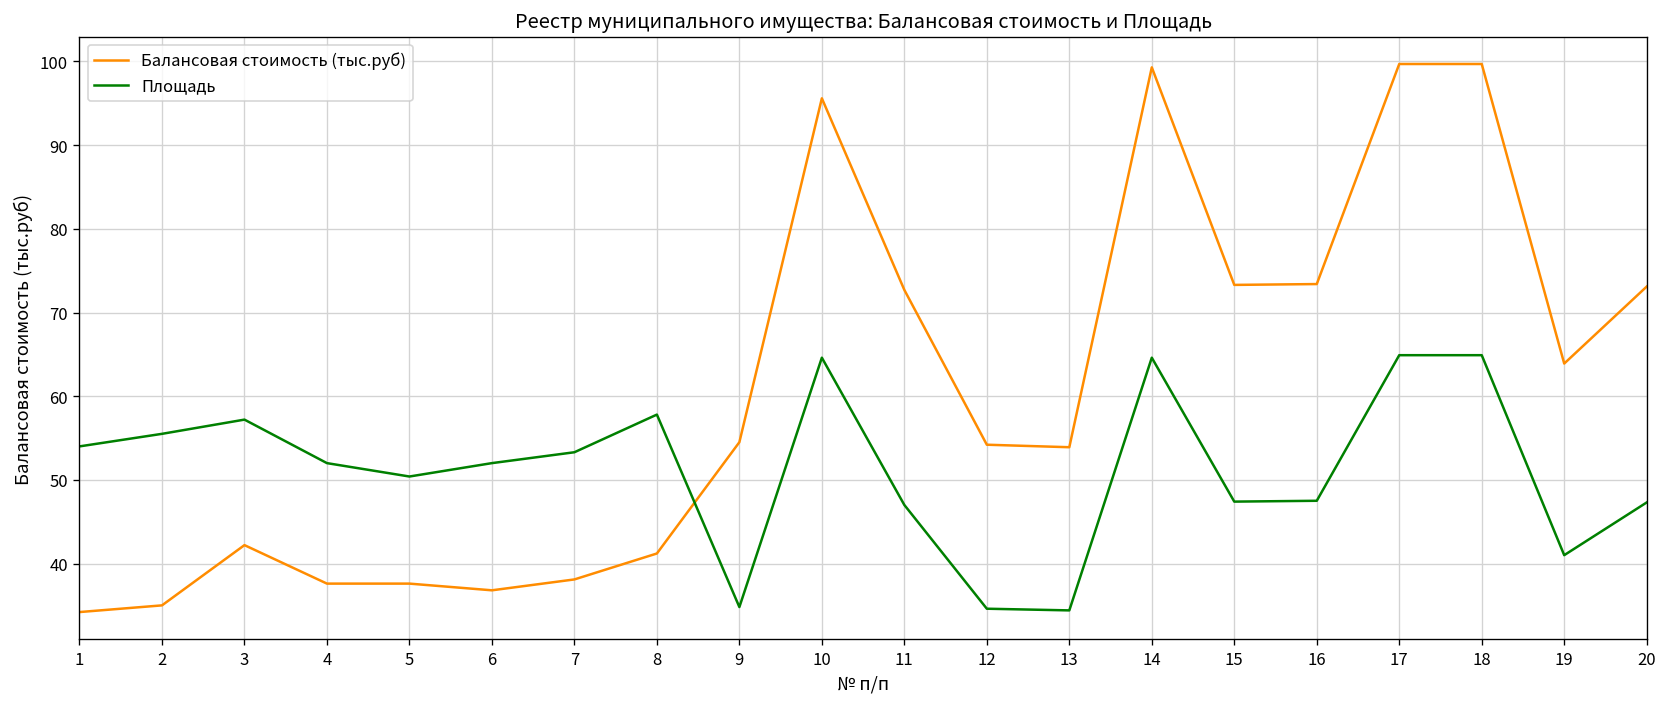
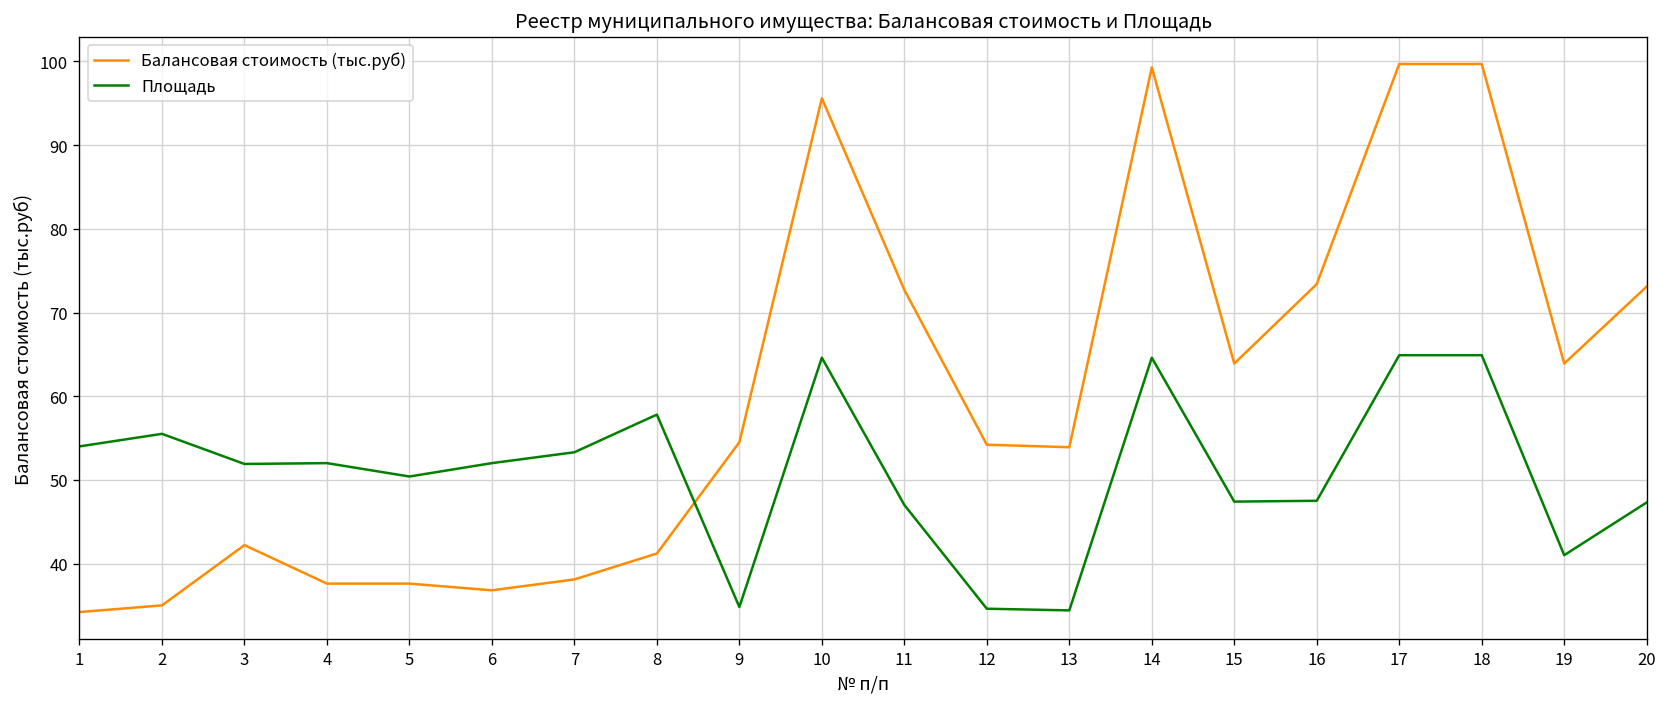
Площадь, 3: 57 -> 52
Балансовая стоимость (тыс.руб), 15: 73 -> 64
